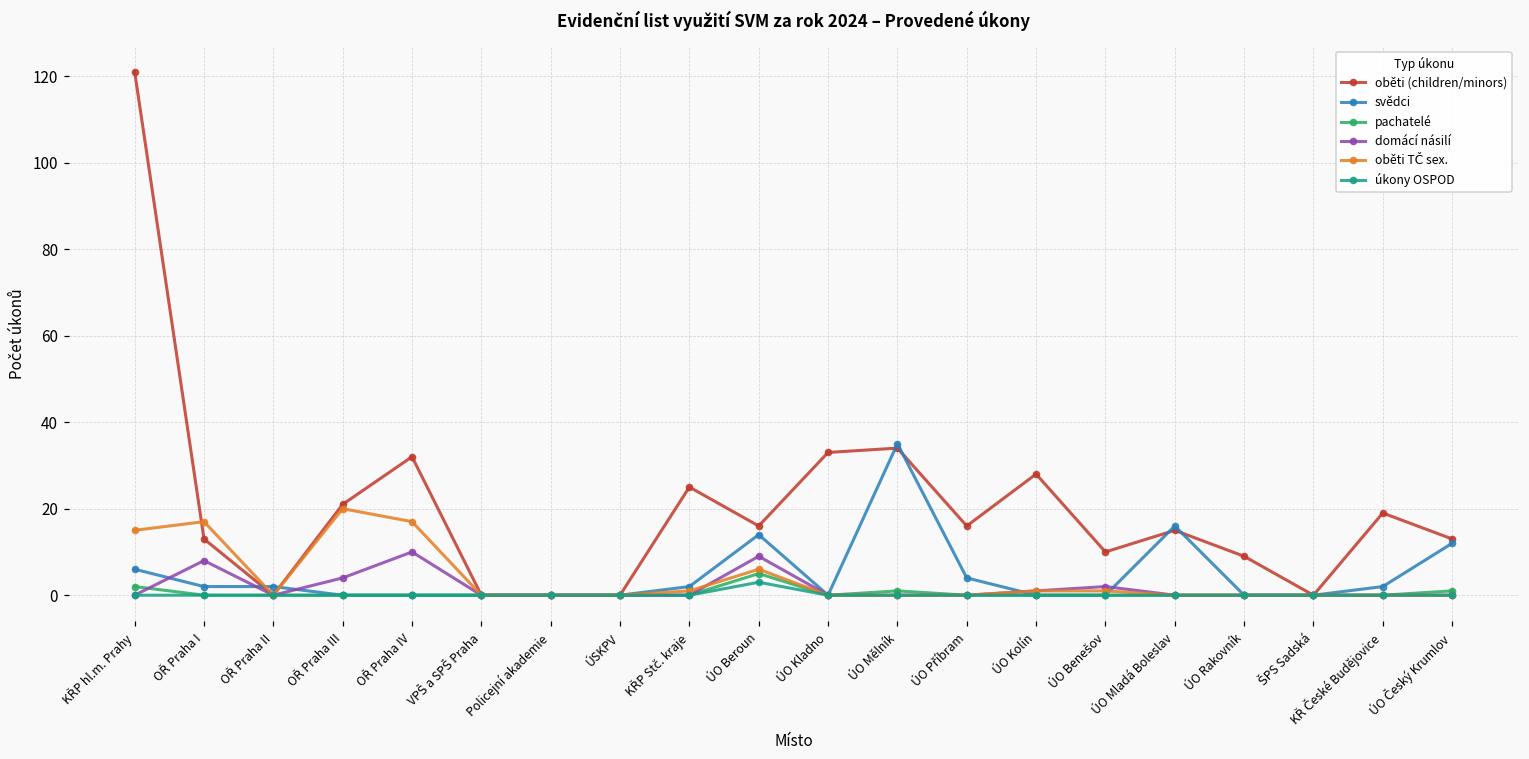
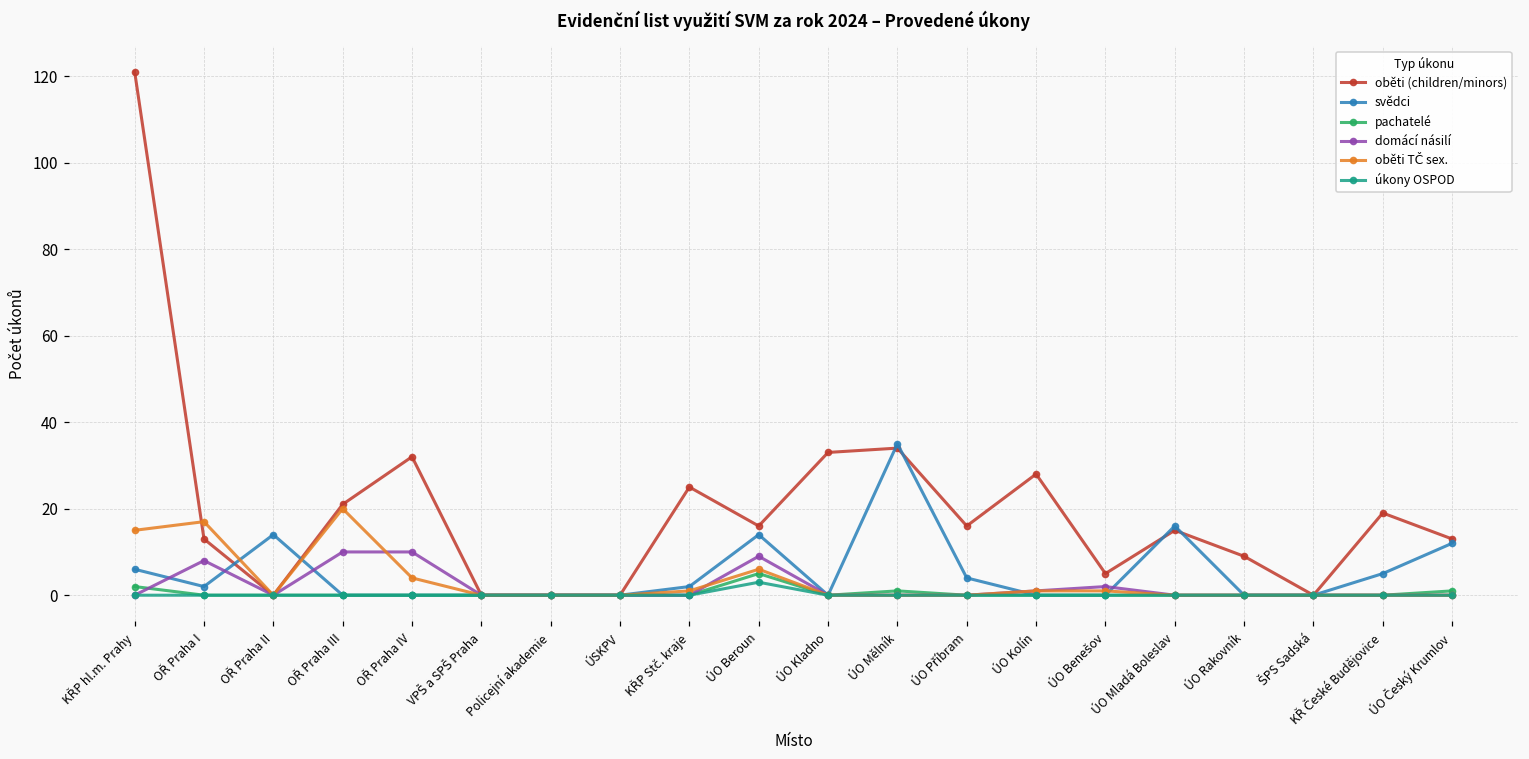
svědci, OŘ Praha II: 2 -> 14
domácí násilí, OŘ Praha III: 4 -> 10
oběti TČ sex., OŘ Praha IV: 17 -> 4
oběti (children/minors), ÚO Benešov: 10 -> 5
svědci, KŘ České Budějovice: 2 -> 5
